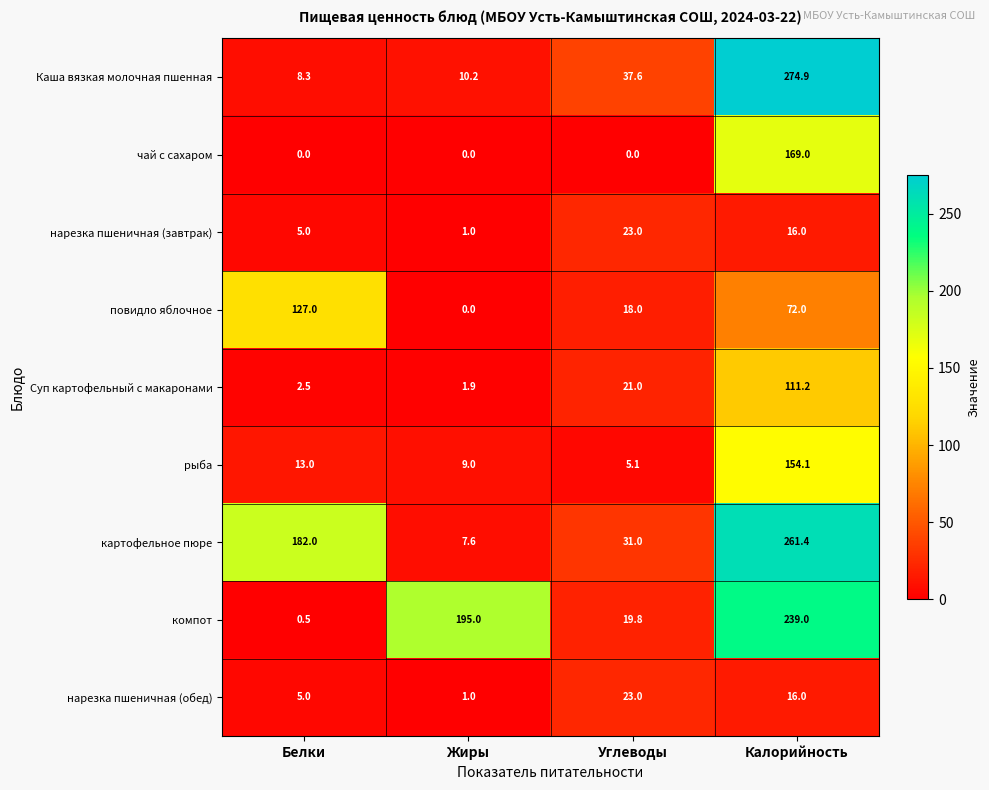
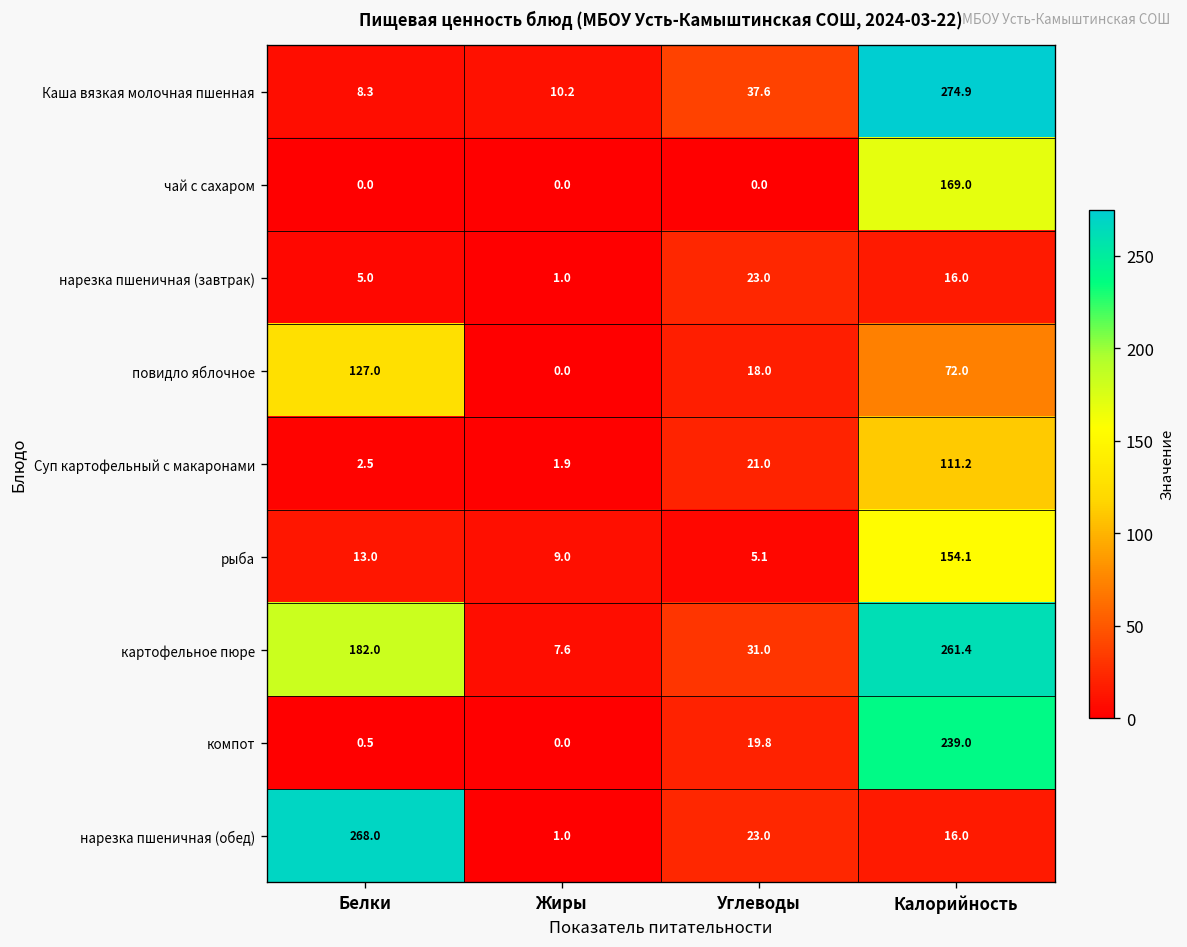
компот, Жиры: 195.0 -> 0.0
нарезка пшеничная (обед), Белки: 5.0 -> 268.0
